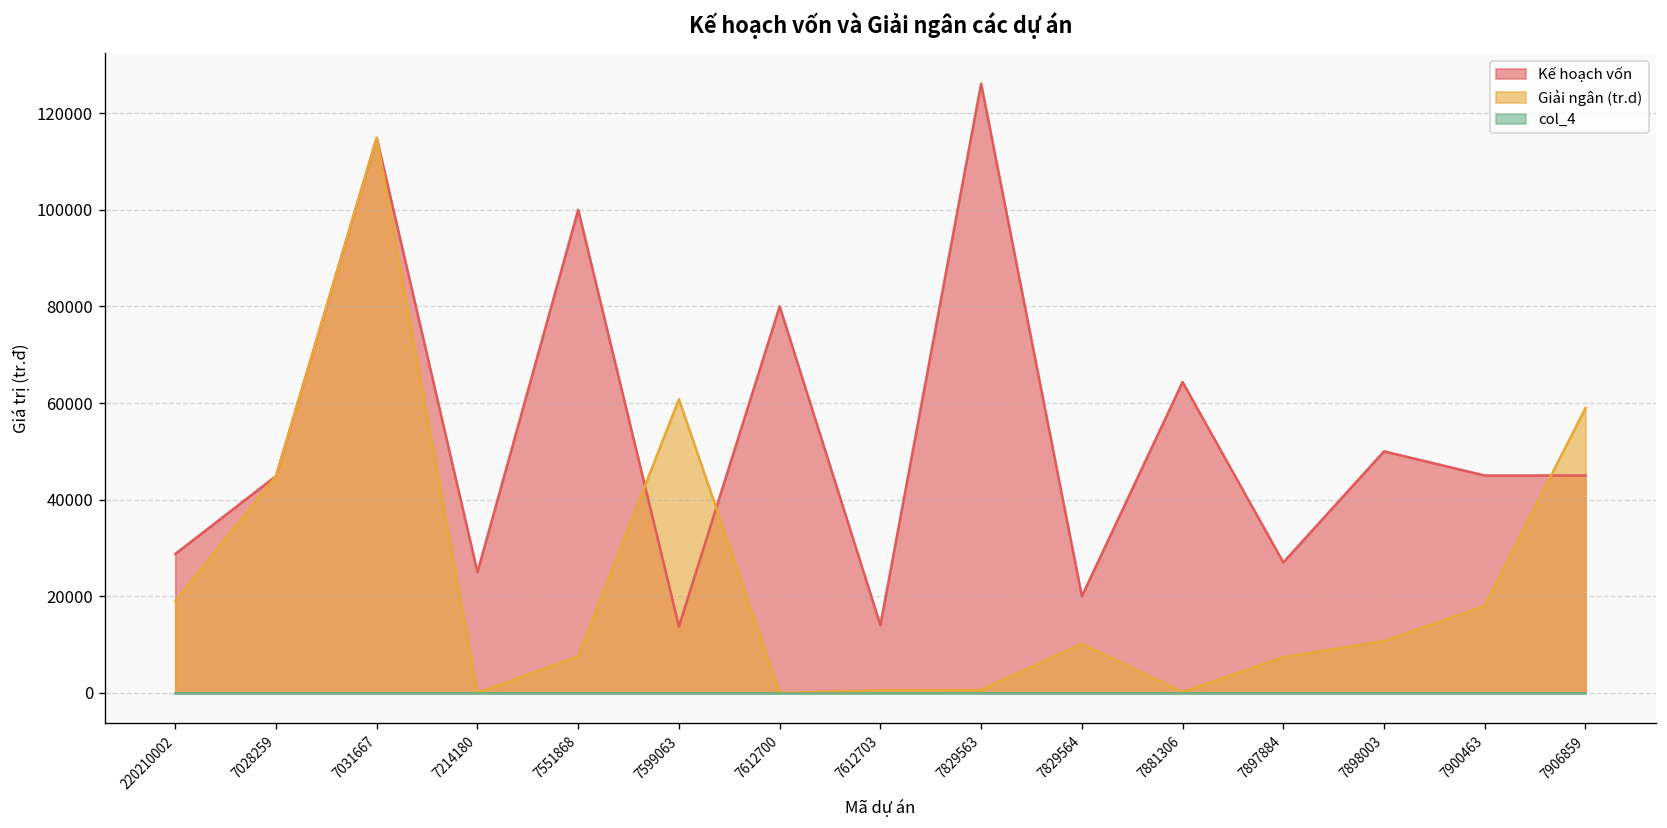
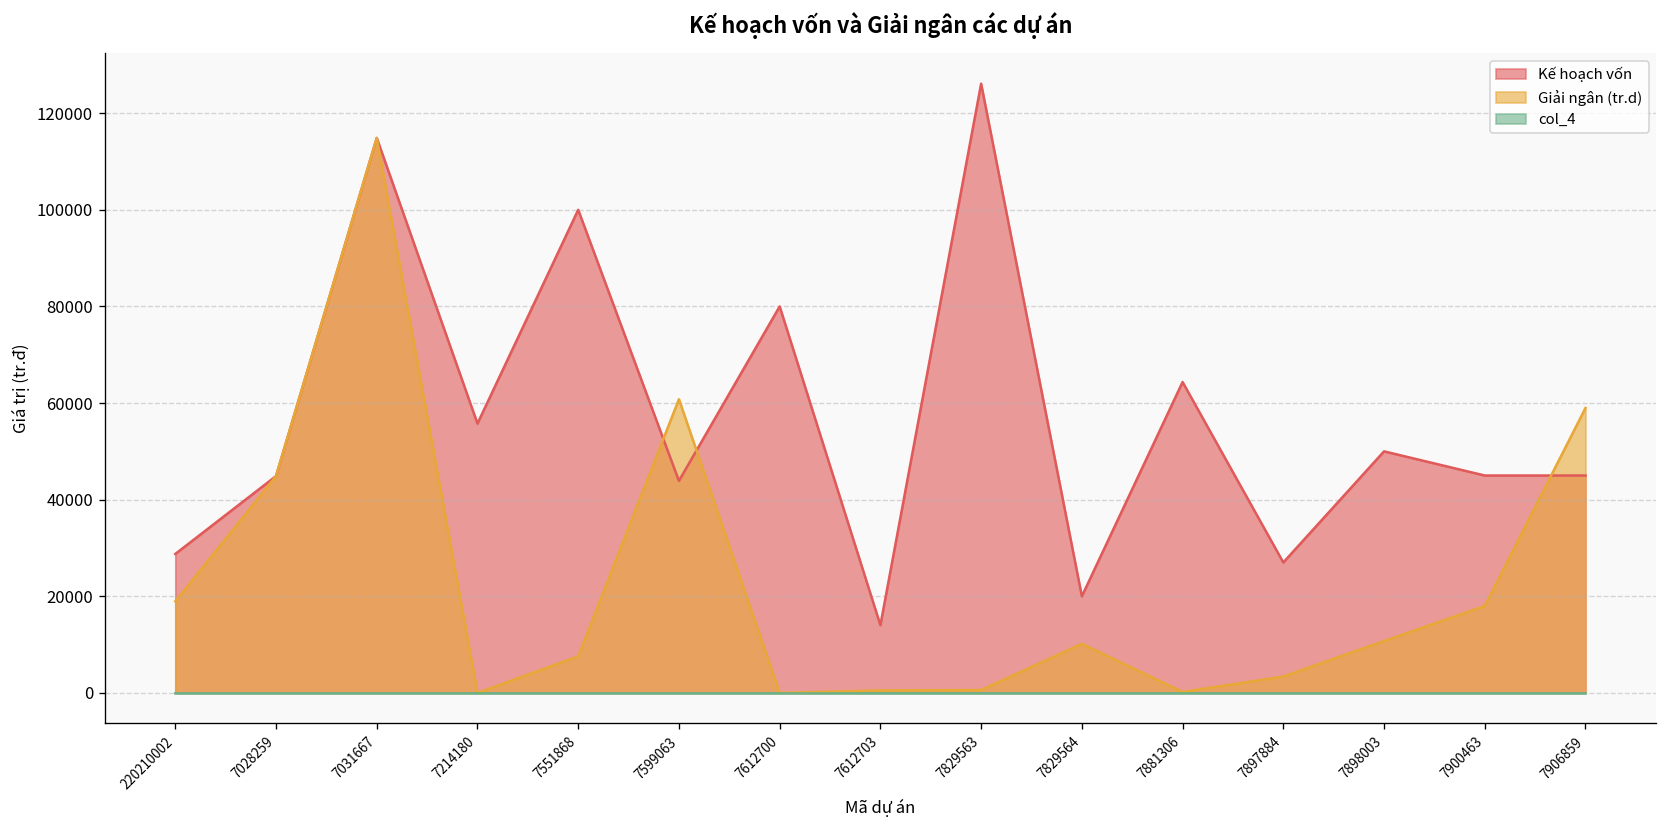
Kế hoạch vốn, 7214180: 25000 -> 56000
Kế hoạch vốn, 7599063: 14000 -> 44000
Giải ngân (tr.d), 7897884: 7000 -> 3000
